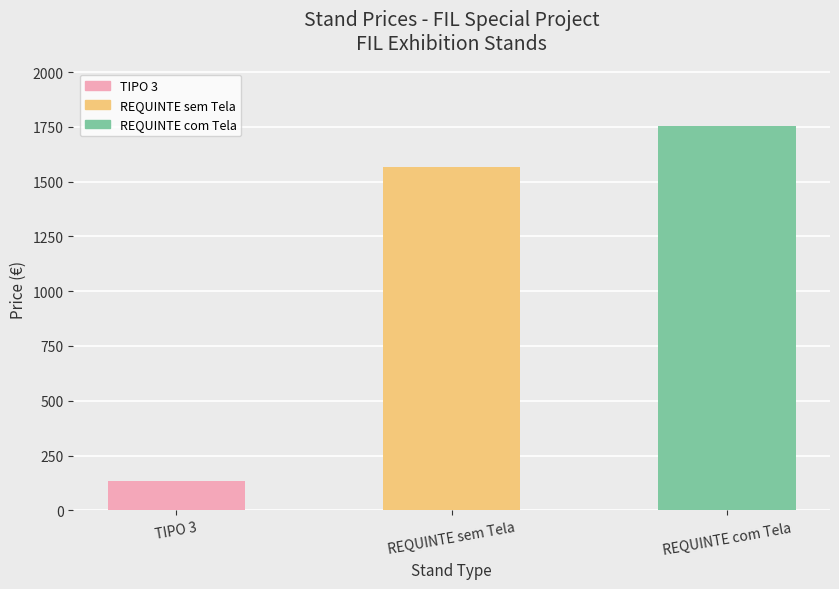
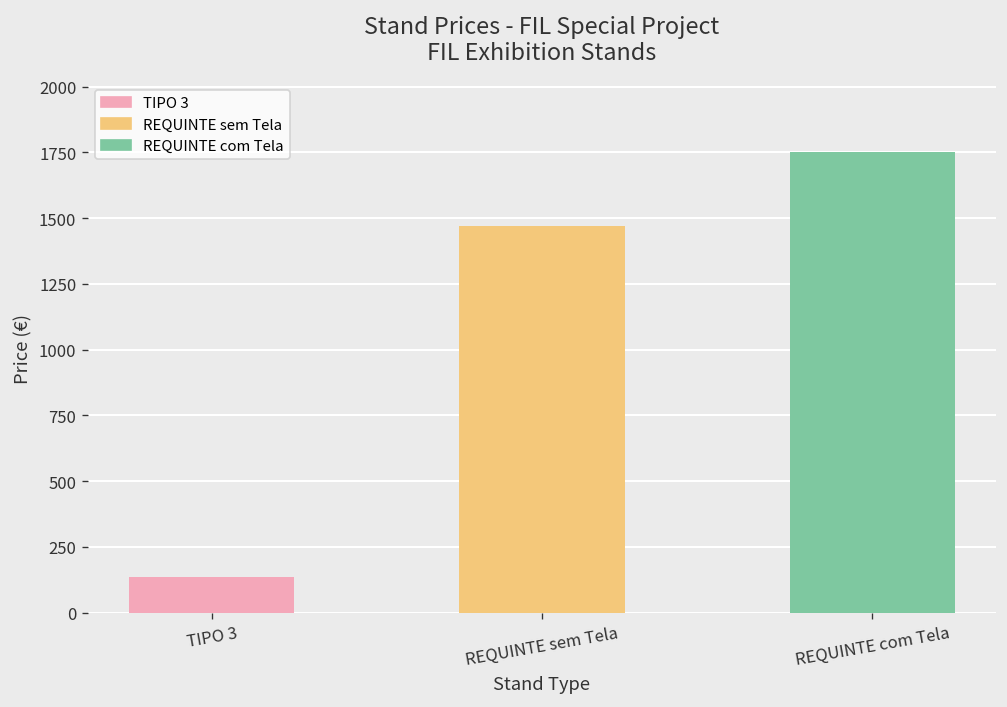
REQUINTE sem Tela: 1570 -> 1470
